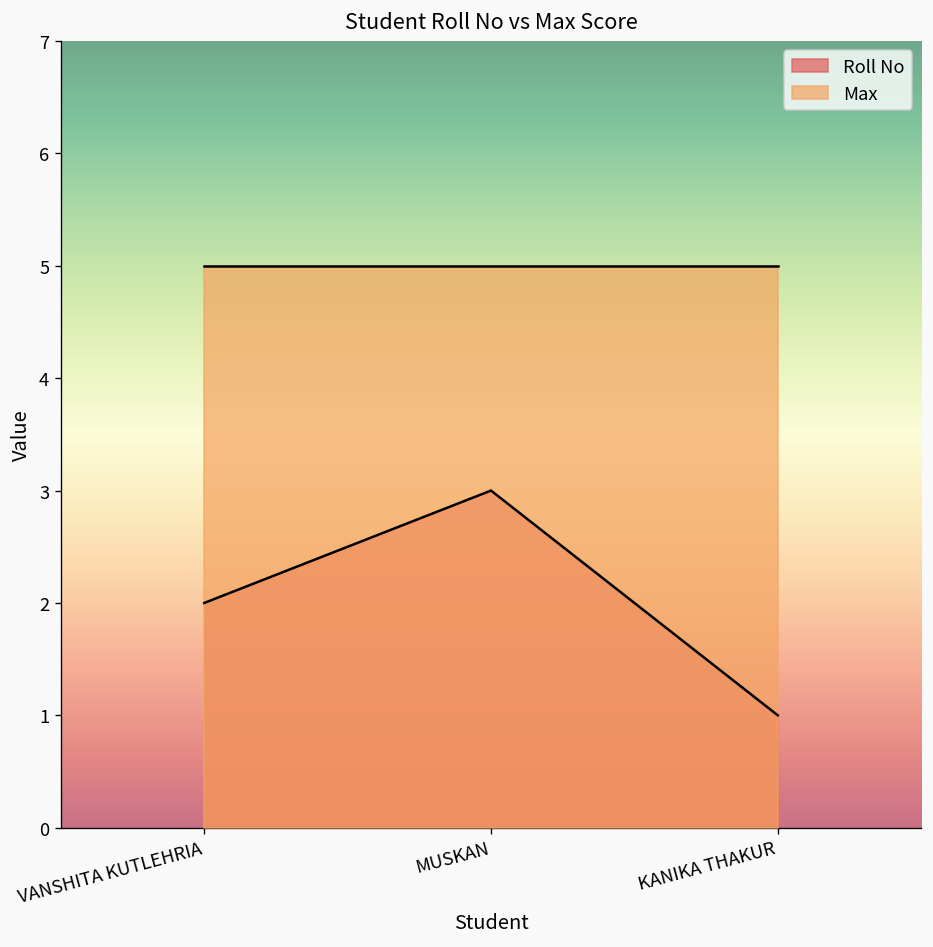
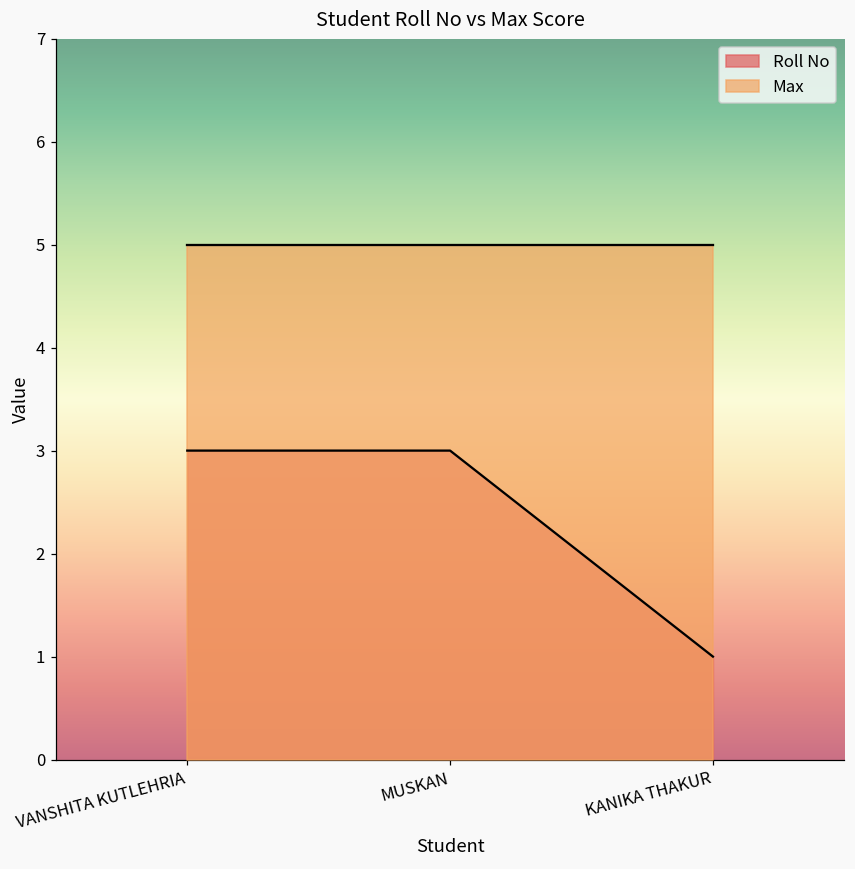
Roll No, VANSHITA KUTLEHRIA: 2 -> 3
